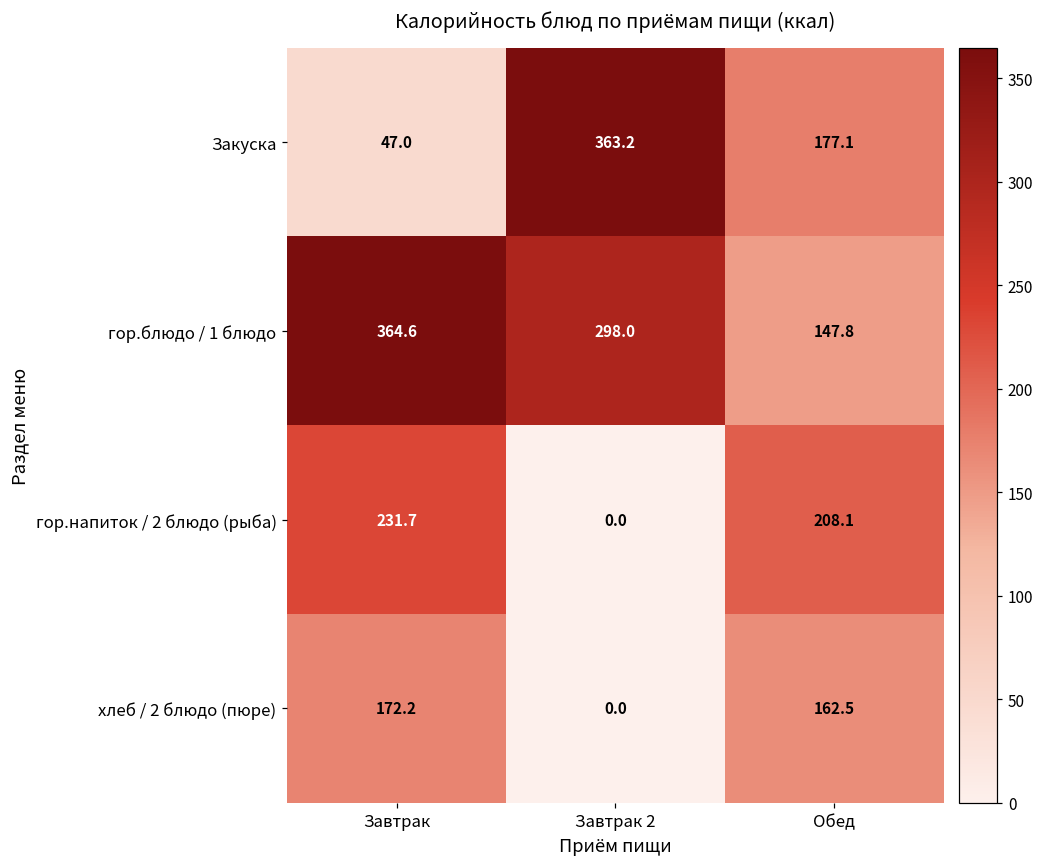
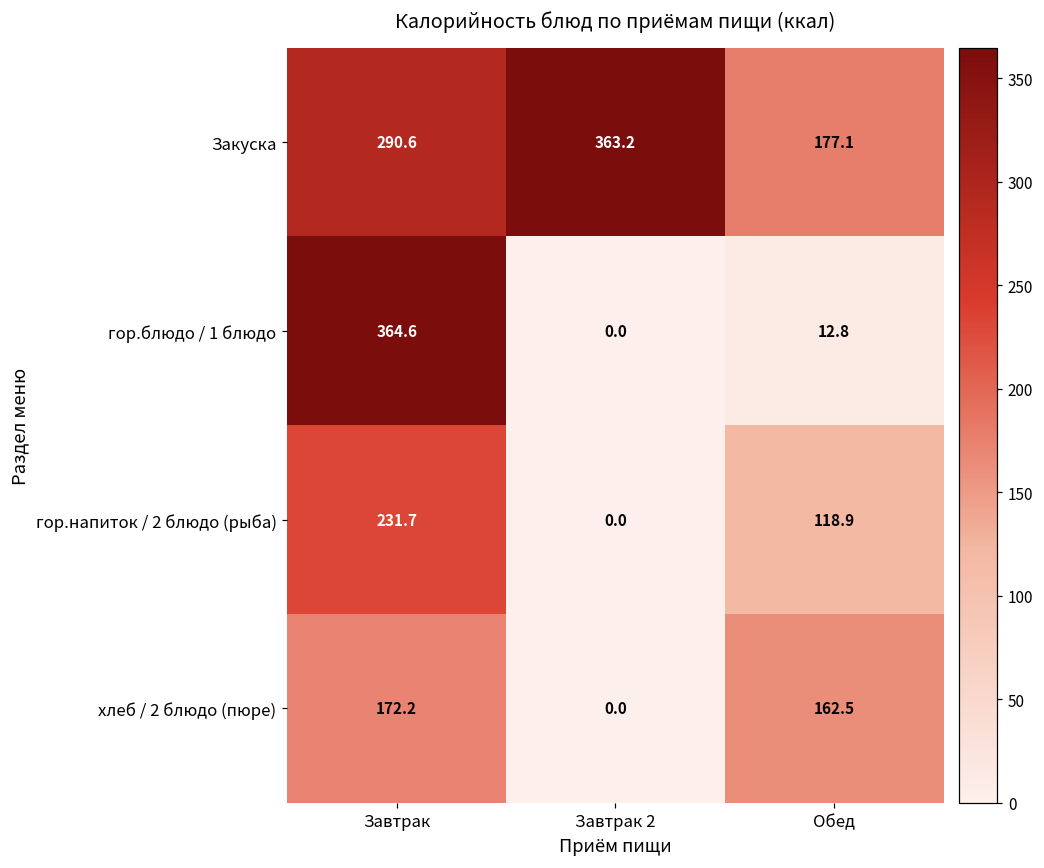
Закуска, Завтрак: 47.0 -> 290.6
гор.блюдо / 1 блюдо, Завтрак 2: 298.0 -> 0.0
гор.блюдо / 1 блюдо, Обед: 147.8 -> 12.8
гор.напиток / 2 блюдо (рыба), Обед: 208.1 -> 118.9
